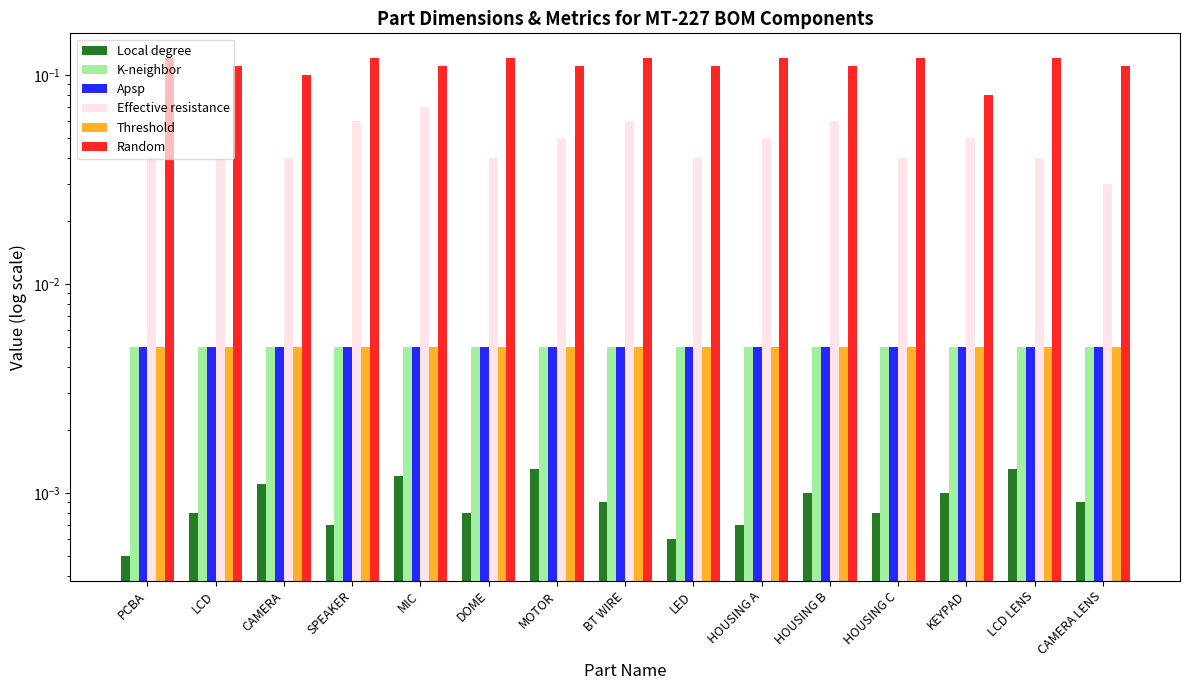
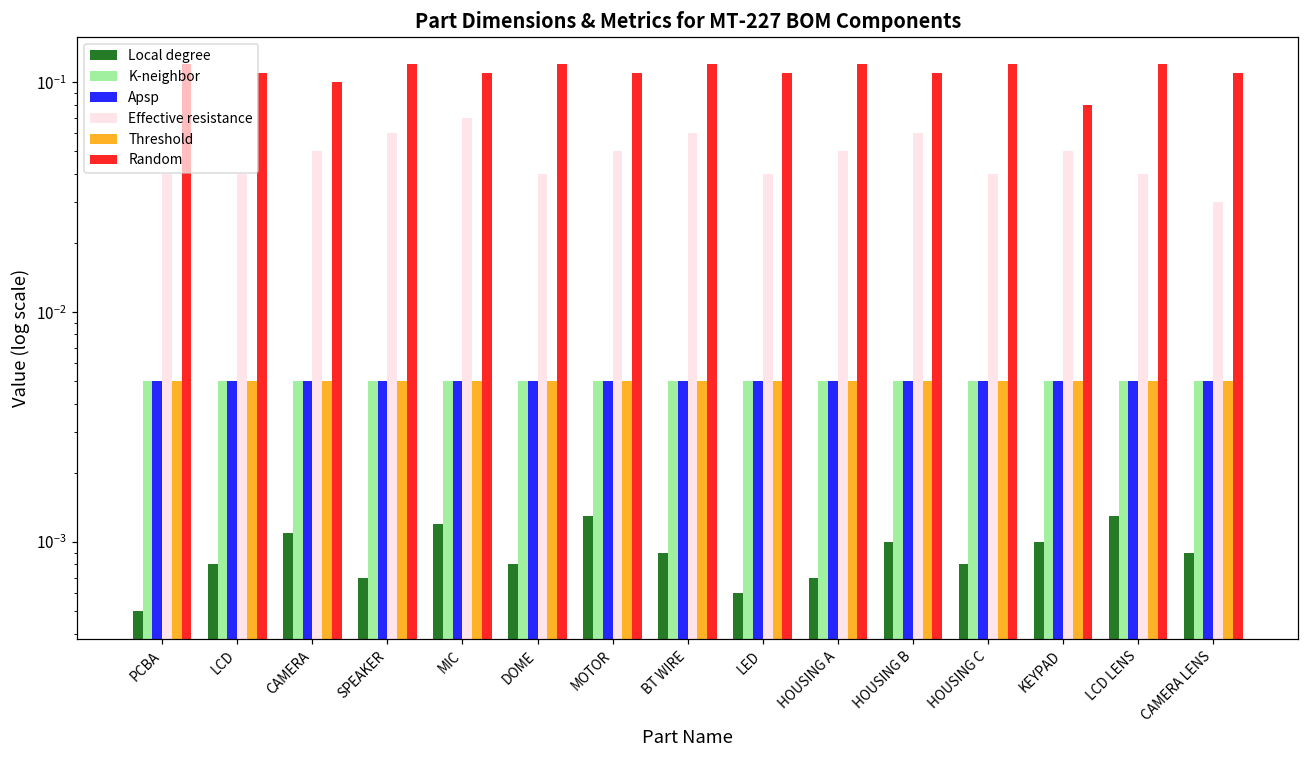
Effective resistance, CAMERA: 0.04 -> 0.05
